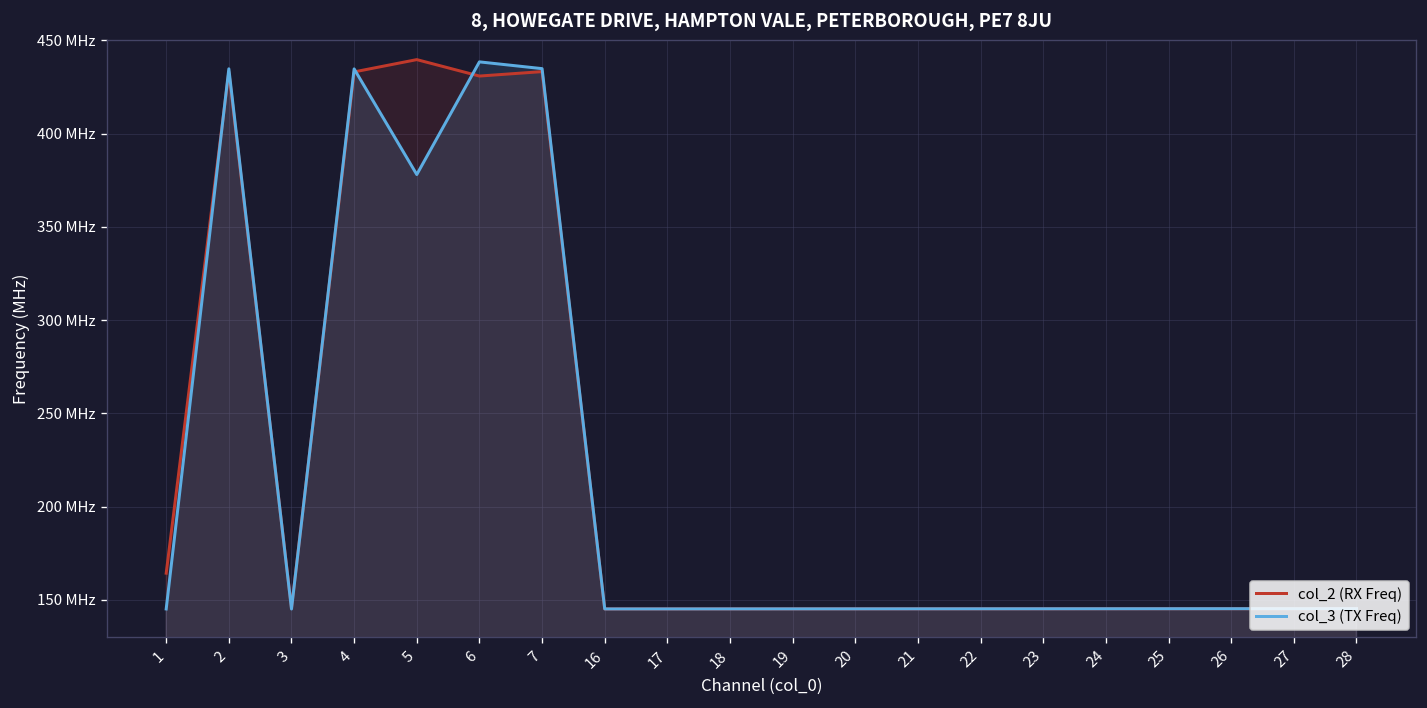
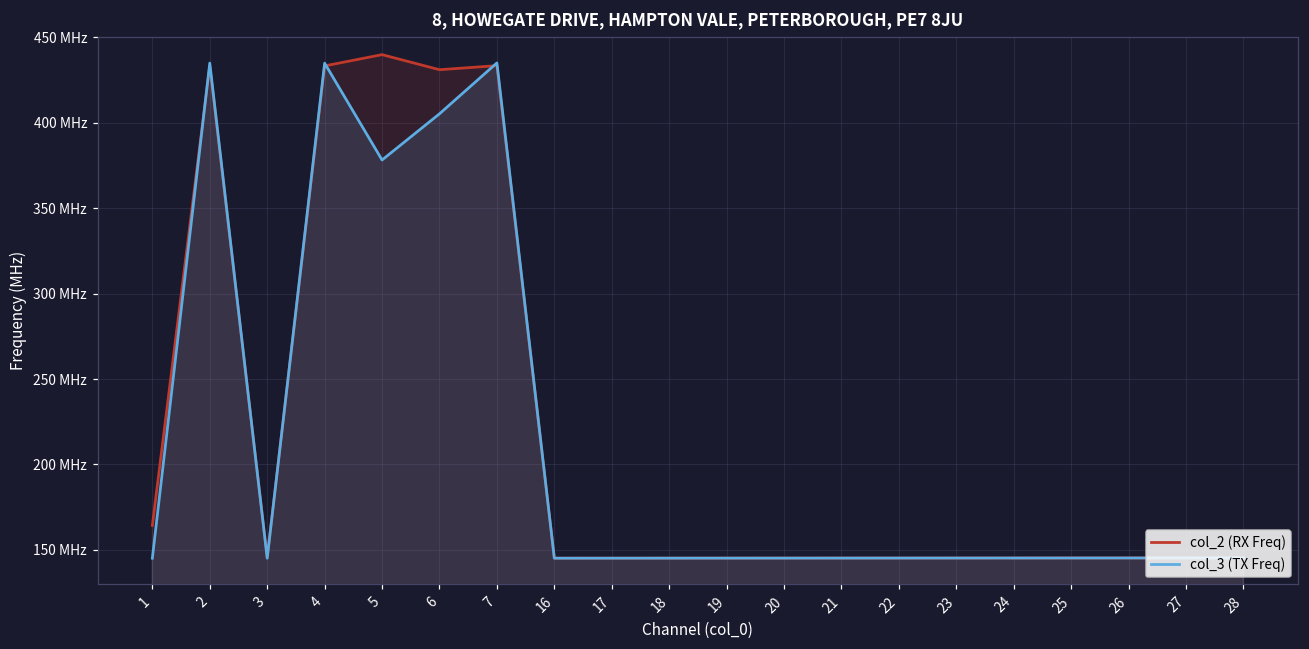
col_3 (TX Freq), 6: 439 MHz -> 405 MHz
